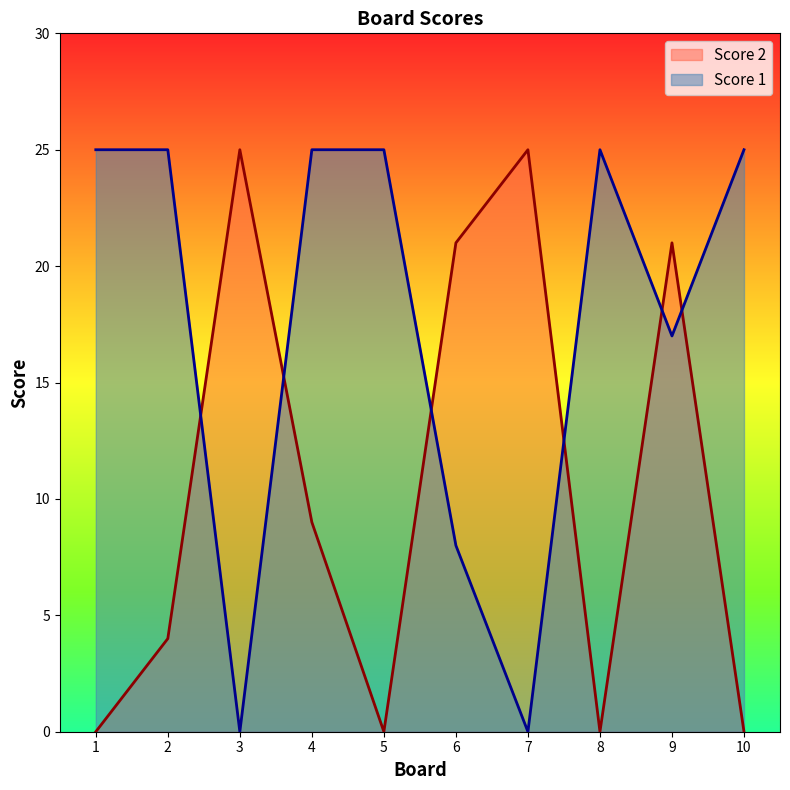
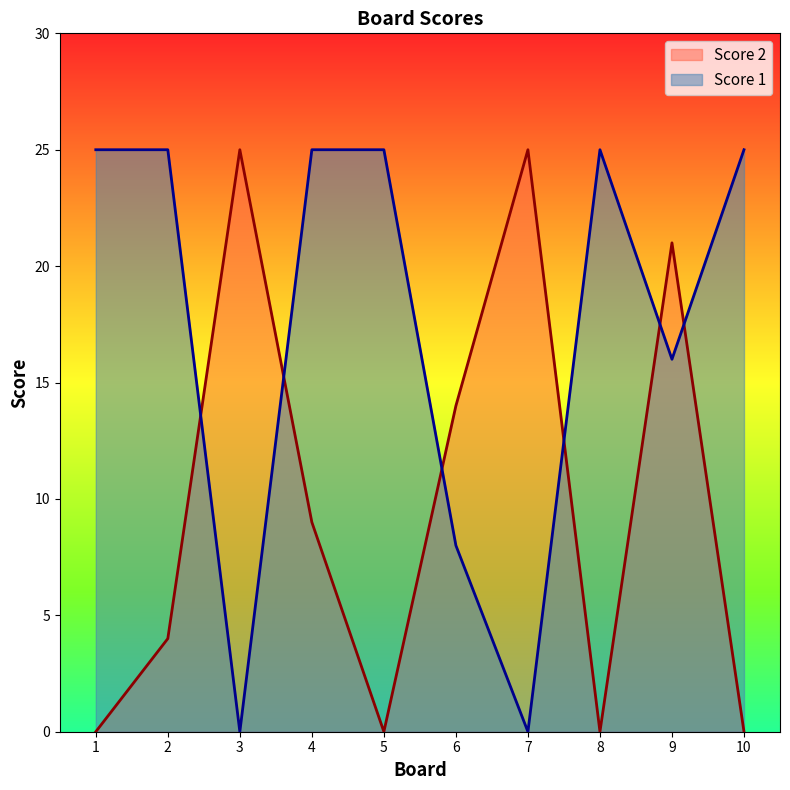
Score 2, 6: 21 -> 14
Score 1, 9: 17 -> 16
